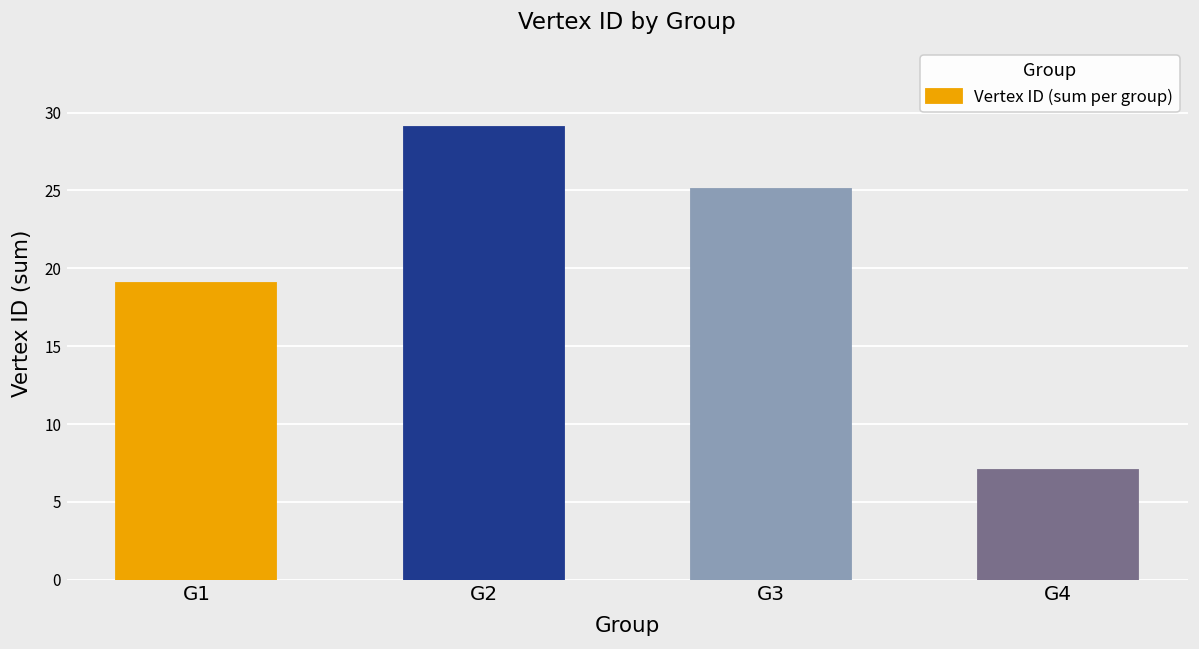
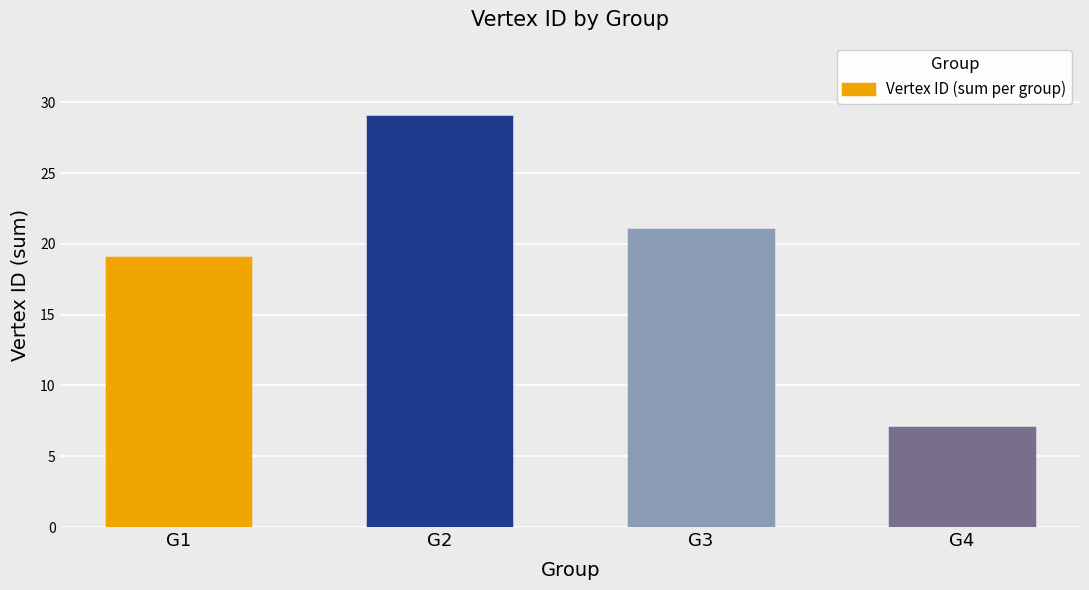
G3: 25 -> 21
